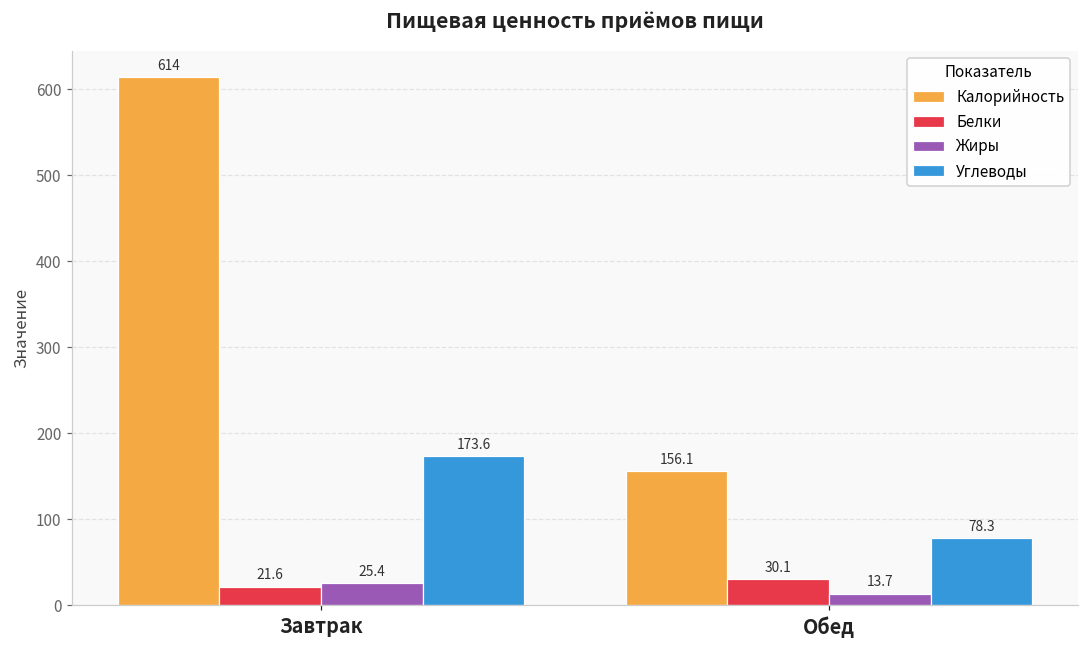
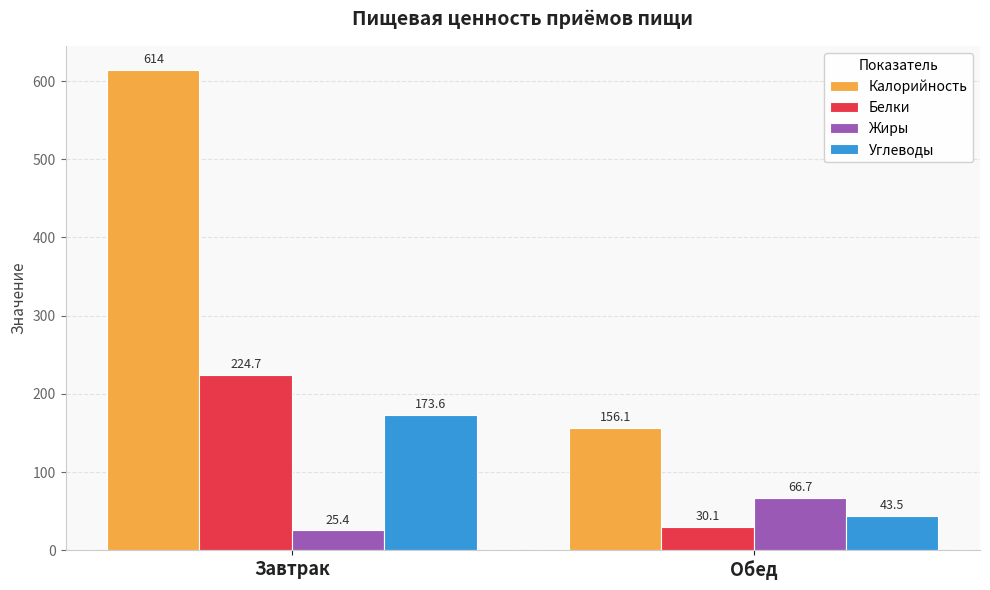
Белки, Завтрак: 21.6 -> 224.7
Жиры, Обед: 13.7 -> 66.7
Углеводы, Обед: 78.3 -> 43.5
